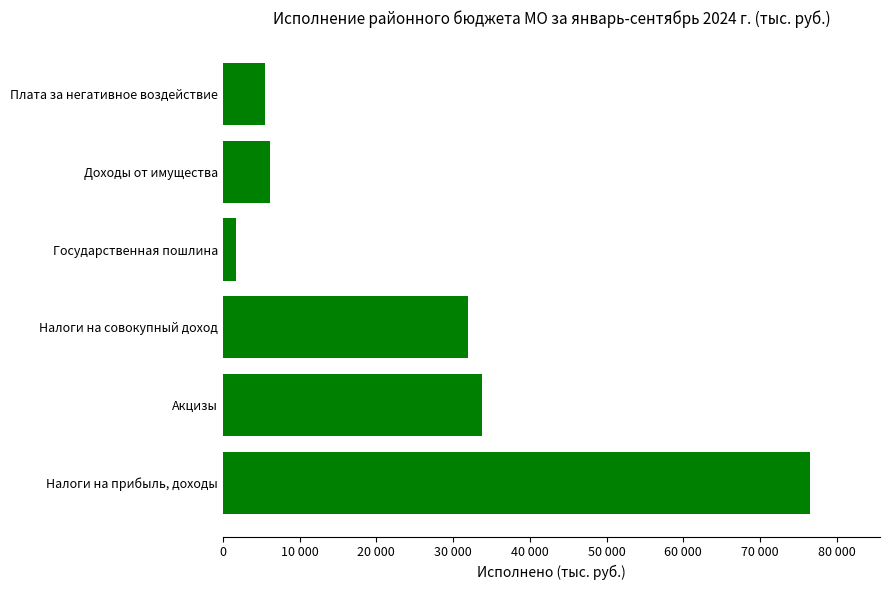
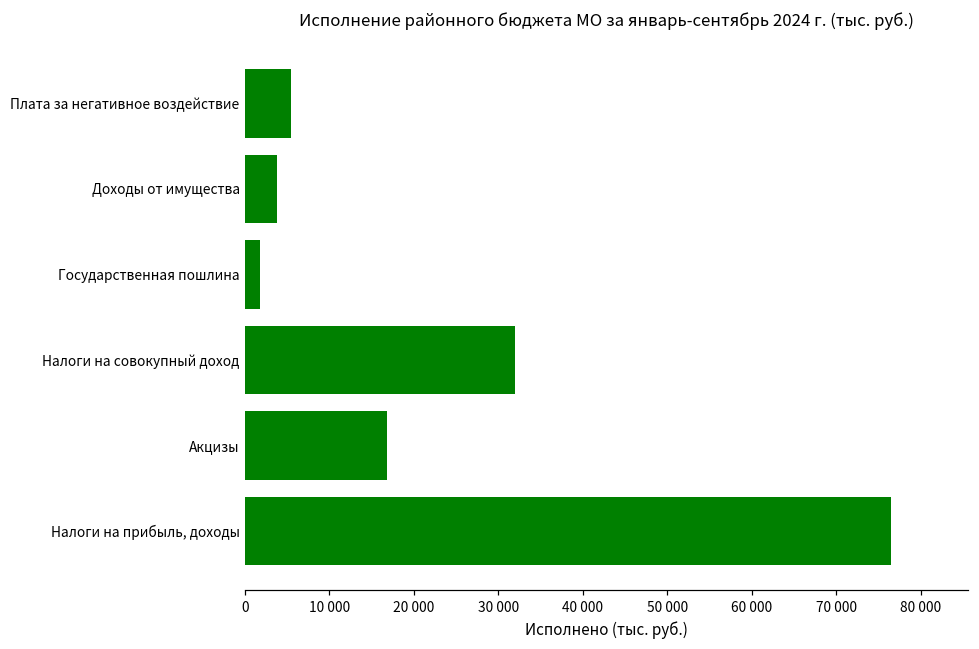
Доходы от имущества: 6000 -> 4000
Акцизы: 34000 -> 17000
